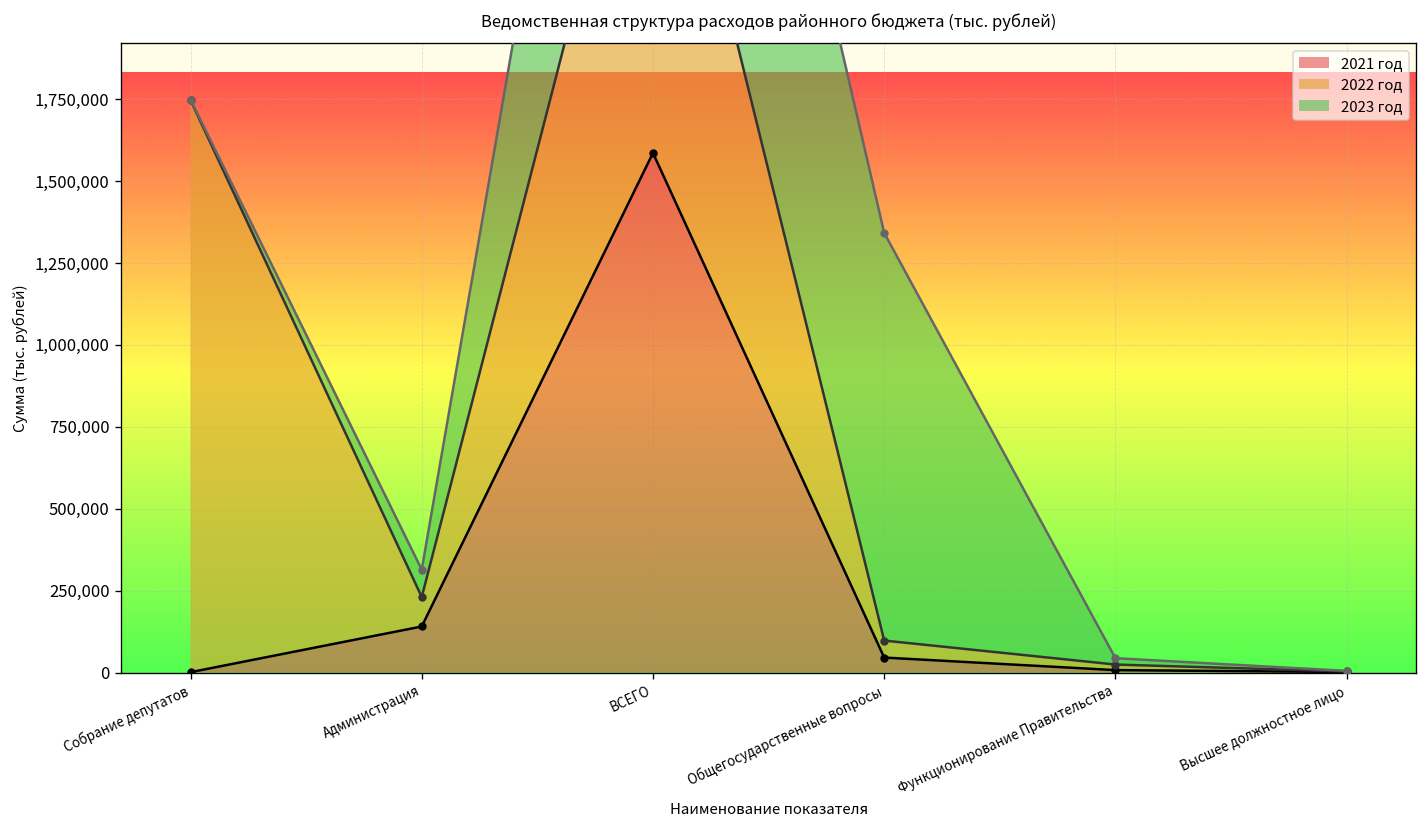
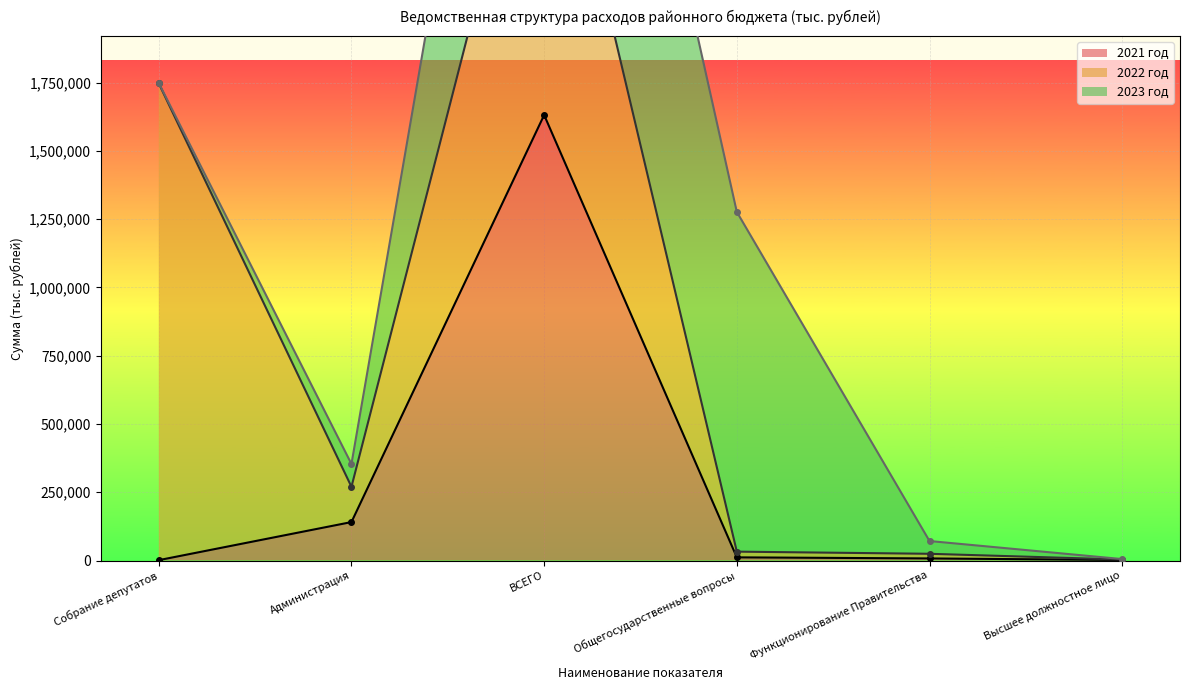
2022 год, Администрация: 90,000 -> 130,000
2021 год, ВСЕГО: 1,590,000 -> 1,630,000
2021 год, Общегосударственные вопросы: 50,000 -> 10,000
2022 год, Общегосударственные вопросы: 50,000 -> 20,000
2023 год, Функционирование Правительства: 20,000 -> 50,000
